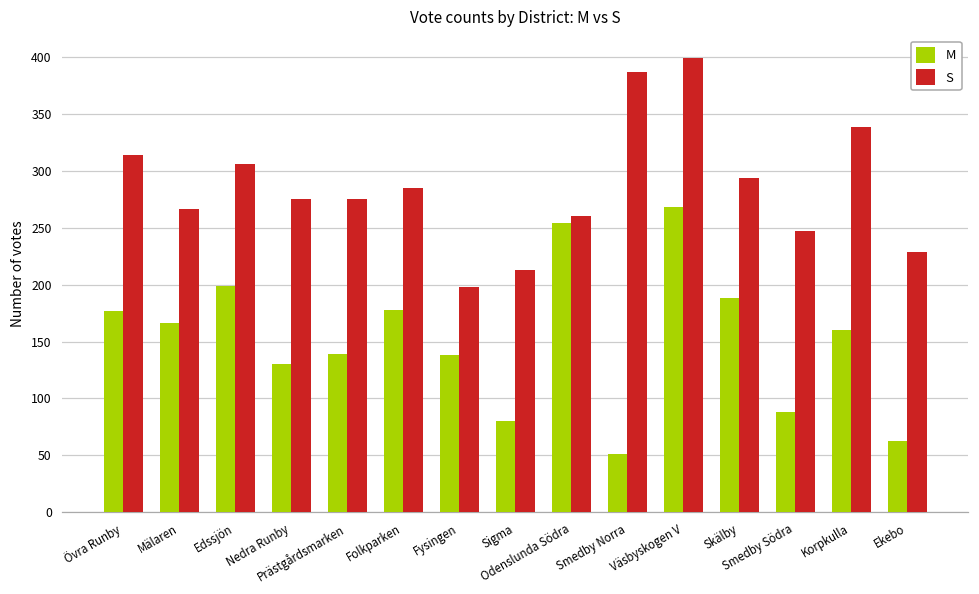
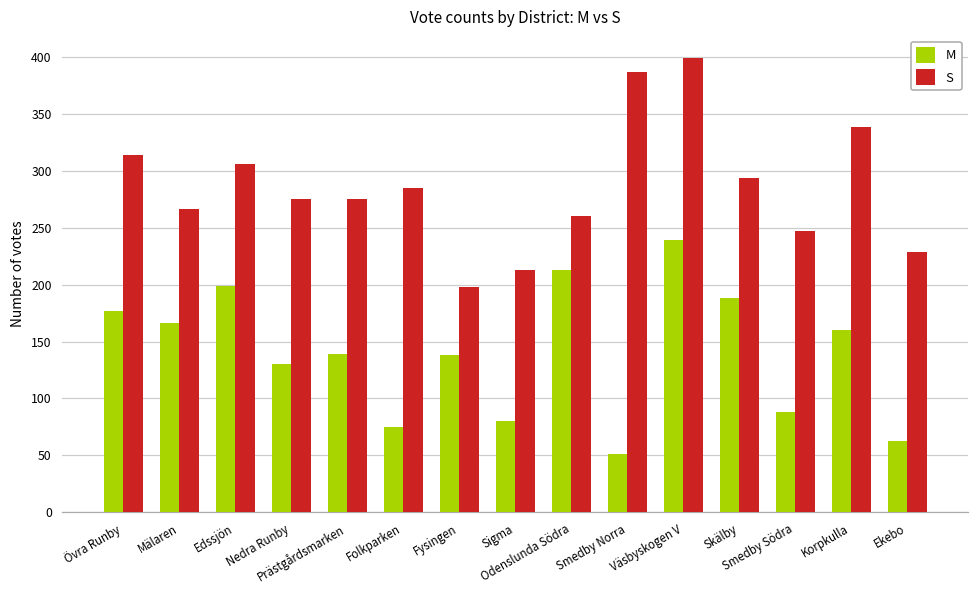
M, Folkparken: 178 -> 75
M, Odenslunda Södra: 254 -> 213
M, Väsbyskogen V: 268 -> 239
